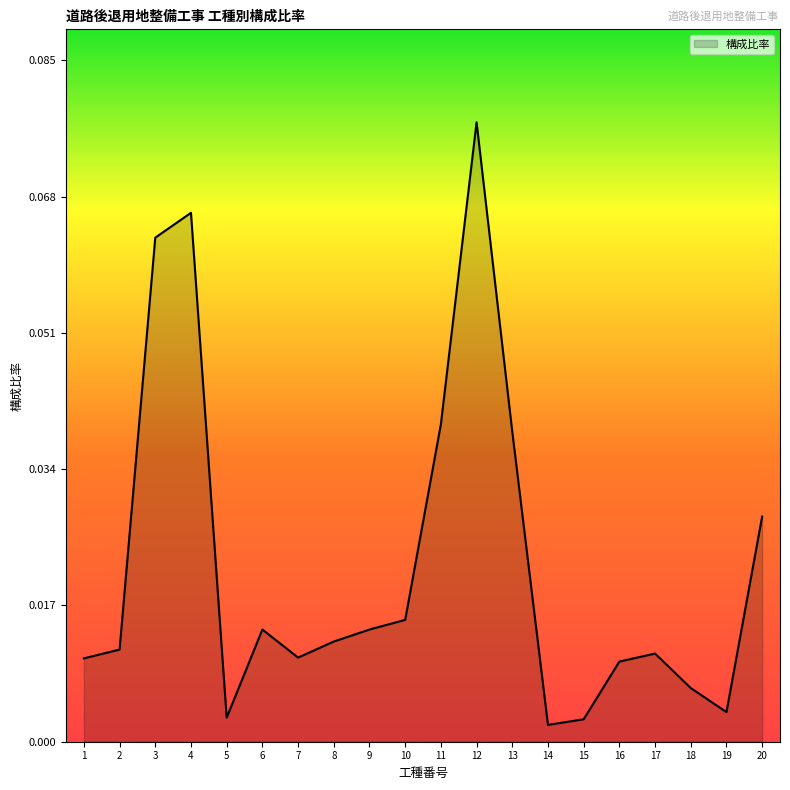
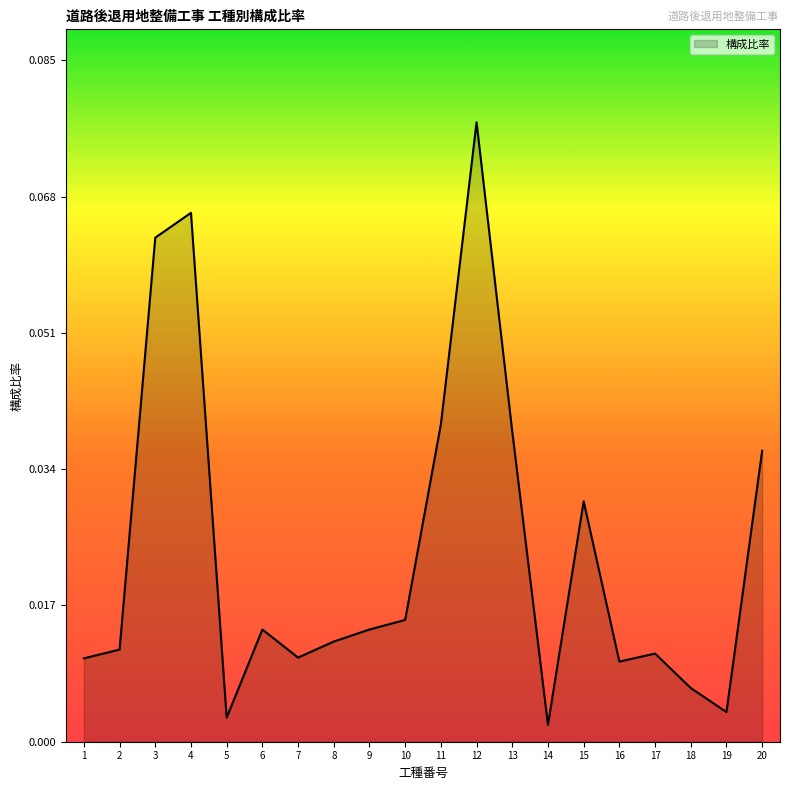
15: 0.003 -> 0.030
20: 0.028 -> 0.036
